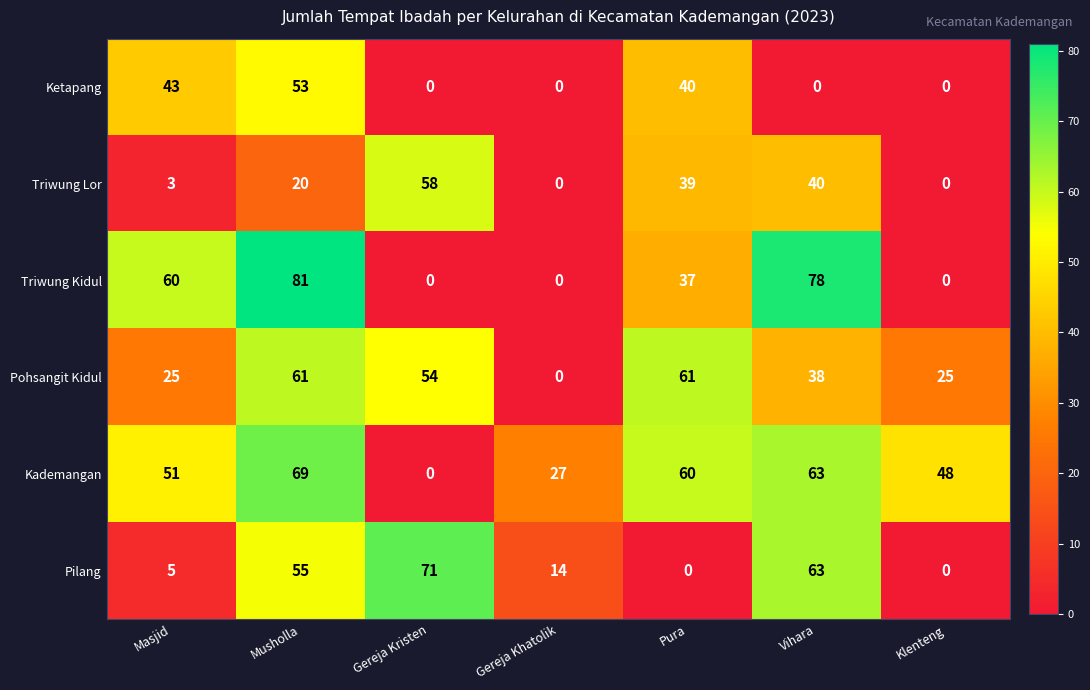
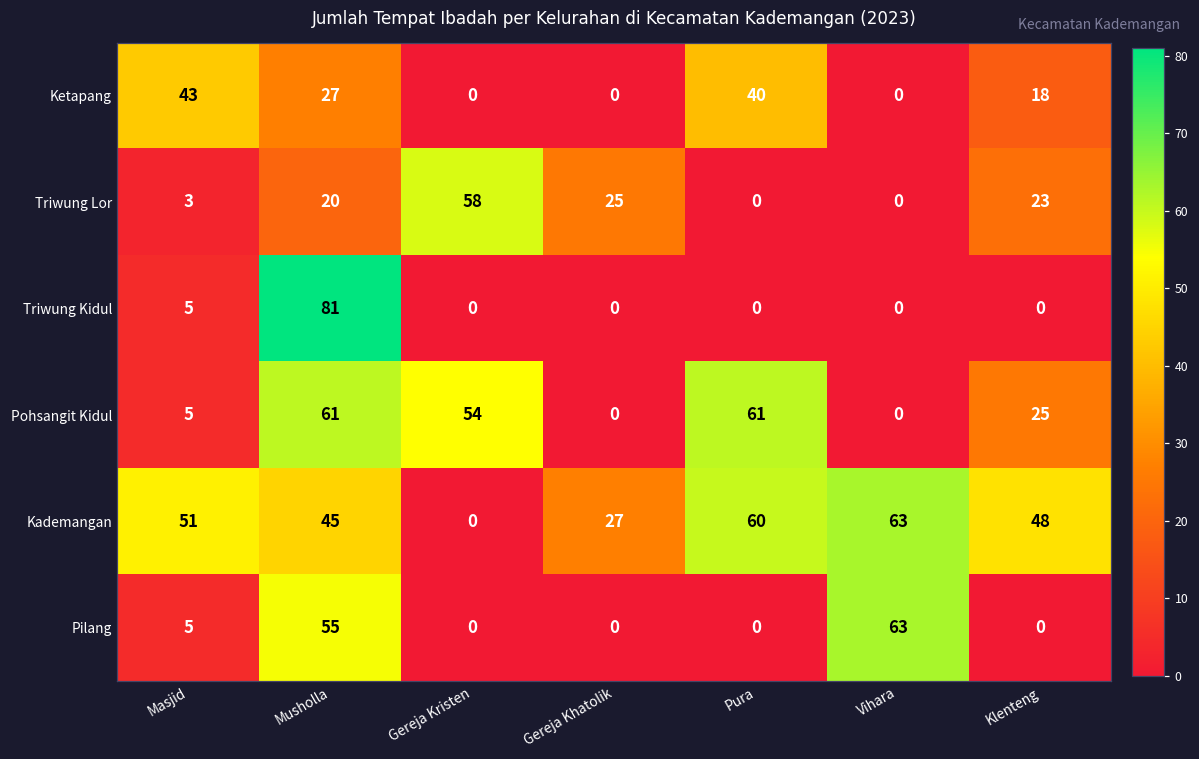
Ketapang, Musholla: 53 -> 27
Ketapang, Klenteng: 0 -> 18
Triwung Lor, Gereja Khatolik: 0 -> 25
Triwung Lor, Pura: 39 -> 0
Triwung Lor, Vihara: 40 -> 0
Triwung Lor, Klenteng: 0 -> 23
Triwung Kidul, Masjid: 60 -> 5
Triwung Kidul, Pura: 37 -> 0
Triwung Kidul, Vihara: 78 -> 0
Pohsangit Kidul, Masjid: 25 -> 5
Pohsangit Kidul, Vihara: 38 -> 0
Kademangan, Musholla: 69 -> 45
Pilang, Gereja Kristen: 71 -> 0
Pilang, Gereja Khatolik: 14 -> 0
